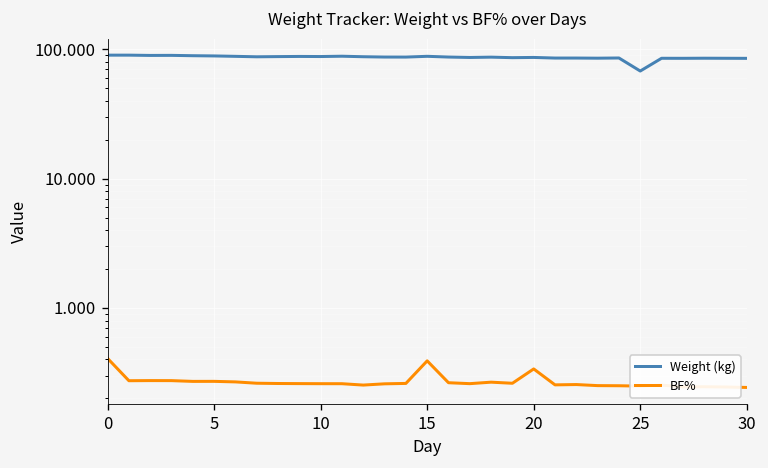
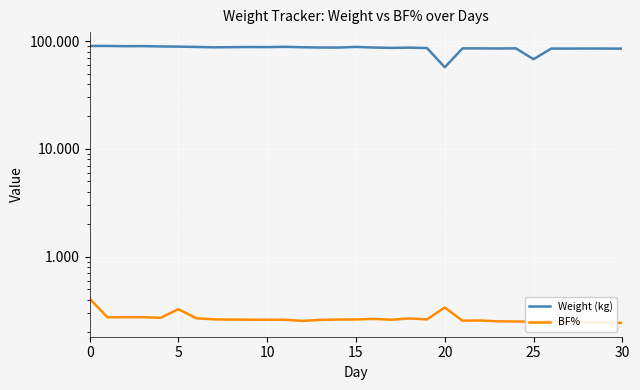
BF%, 5: 0.27 -> 0.33
BF%, 15: 0.39 -> 0.26
Weight (kg), 20: 90 -> 60
